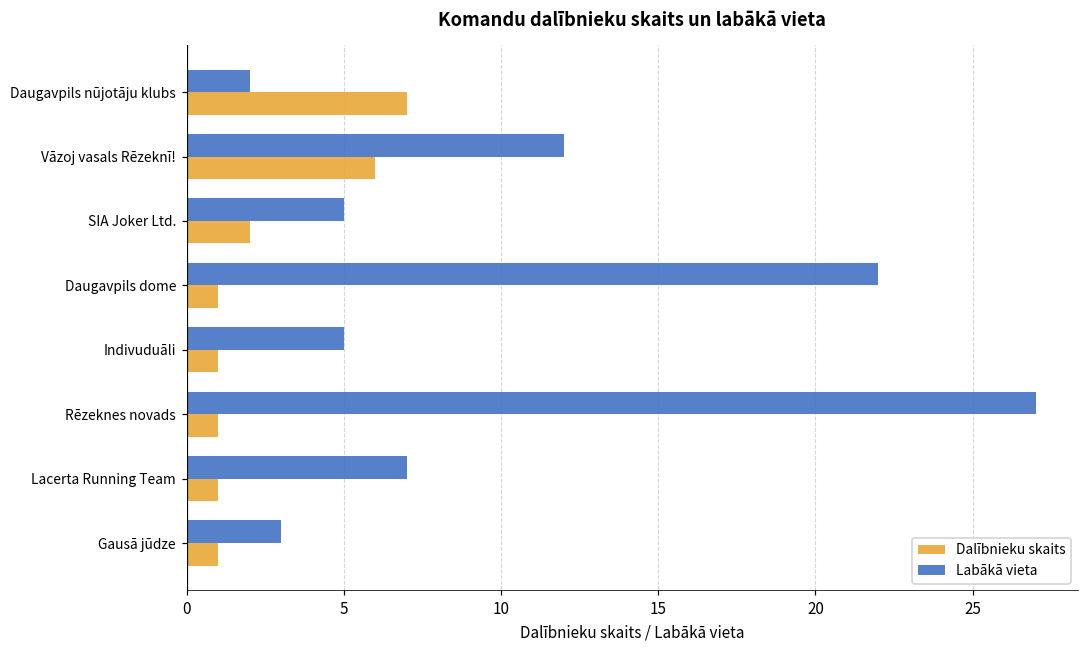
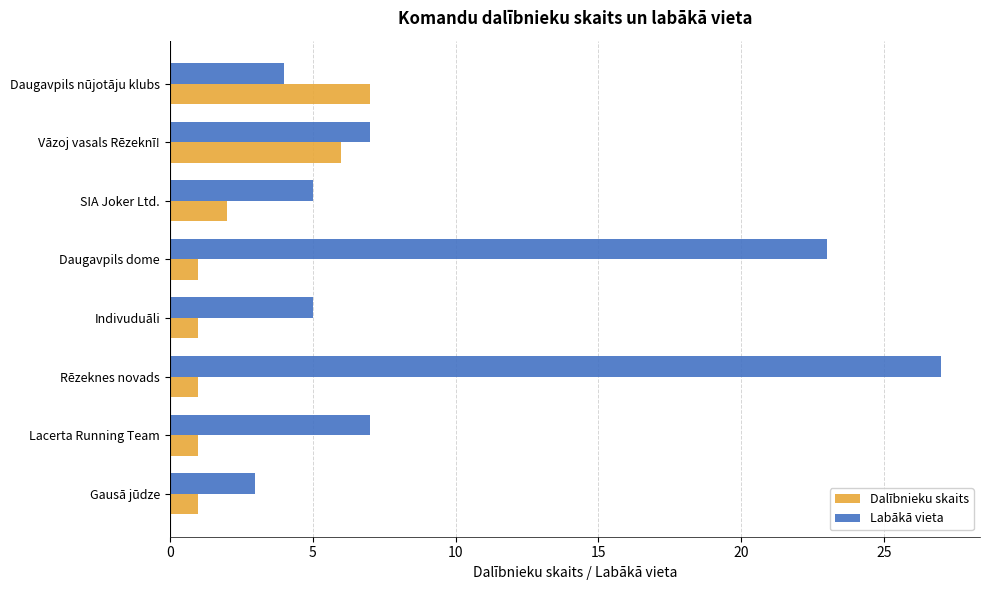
Labākā vieta, Daugavpils nūjotāju klubs: 2 -> 4
Labākā vieta, Vāzoj vasals Rēzeknī!: 12 -> 7
Labākā vieta, Daugavpils dome: 22 -> 23
